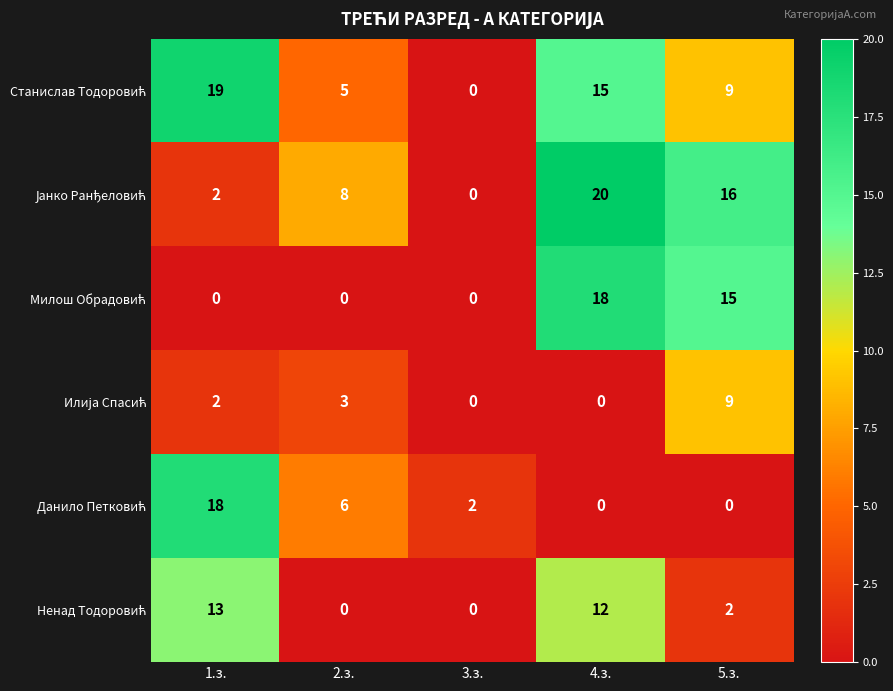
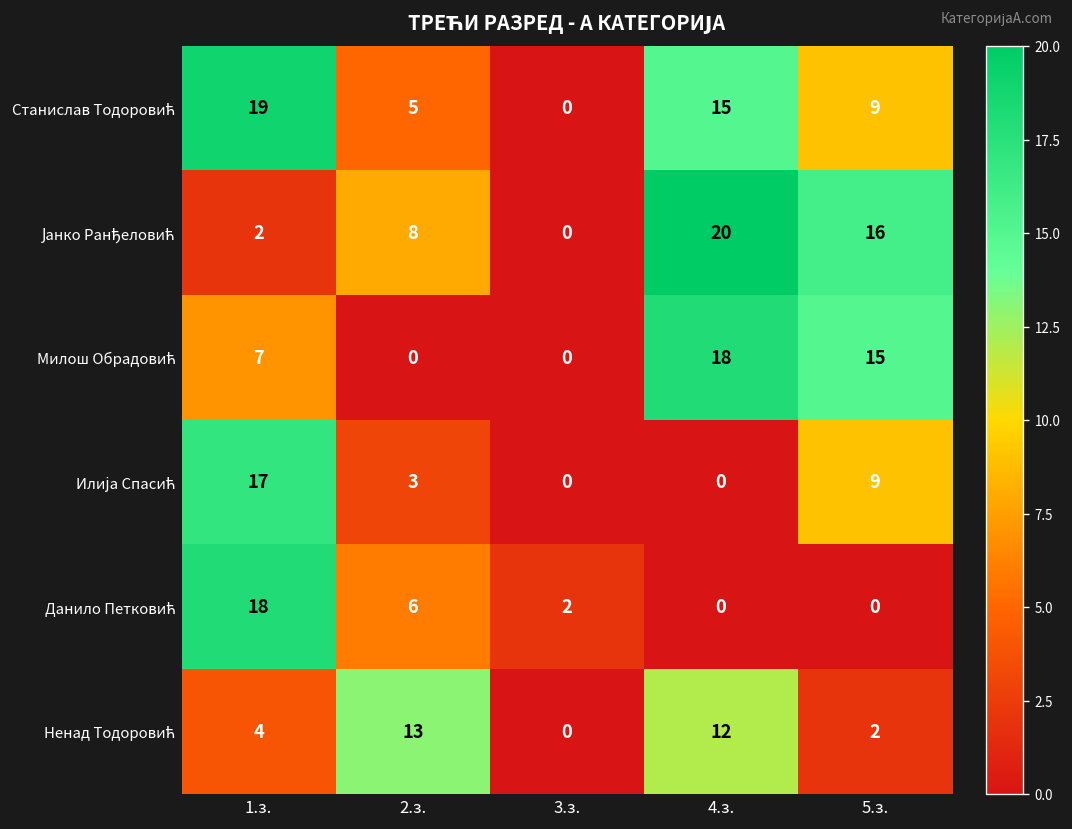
Милош Обрадовић, 1.з.: 0 -> 7
Илија Спасић, 1.з.: 2 -> 17
Ненад Тодоровић, 1.з.: 13 -> 4
Ненад Тодоровић, 2.з.: 0 -> 13
